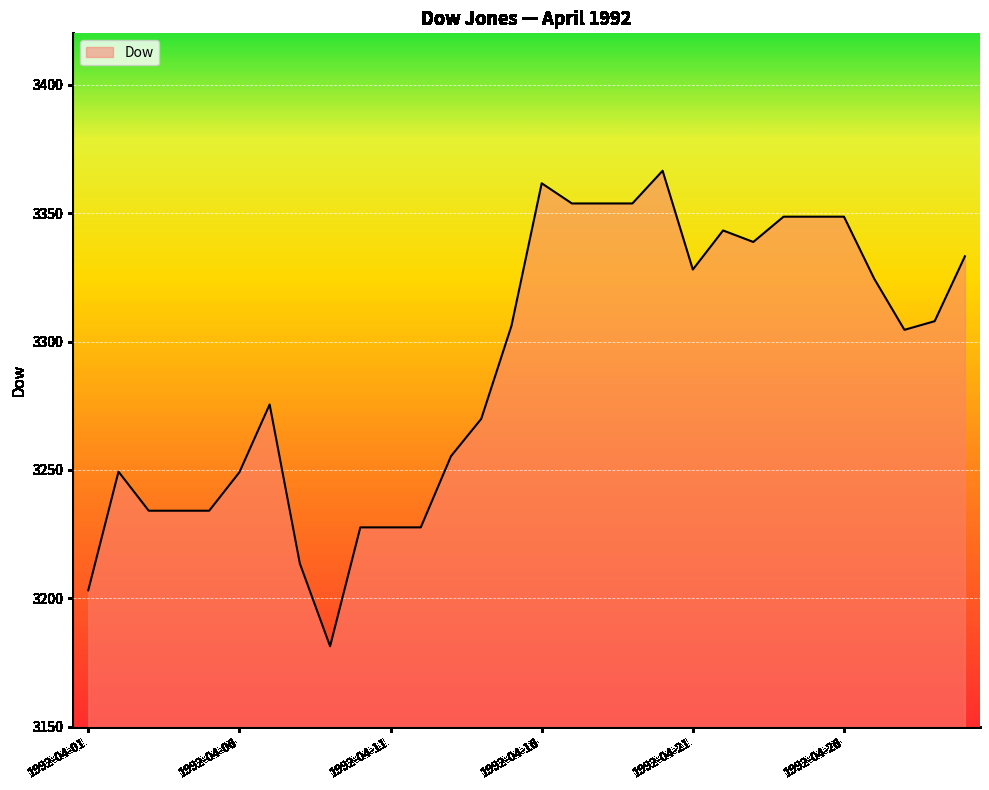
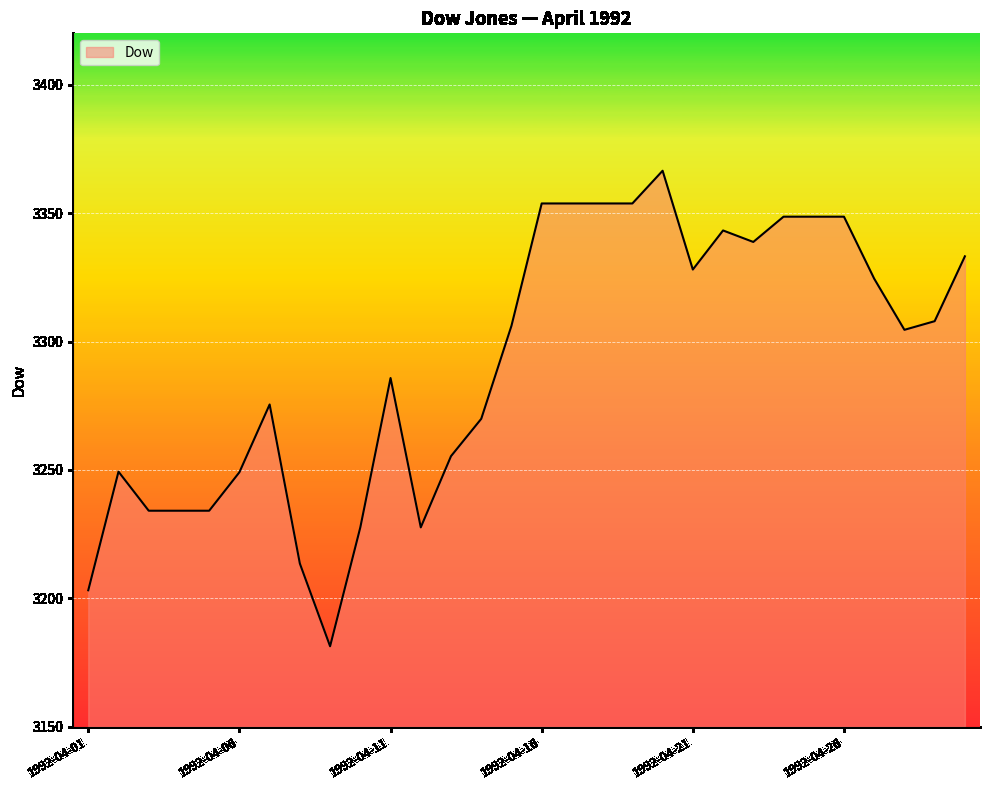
1992-04-11: 3228 -> 3286
1992-04-16: 3362 -> 3354
